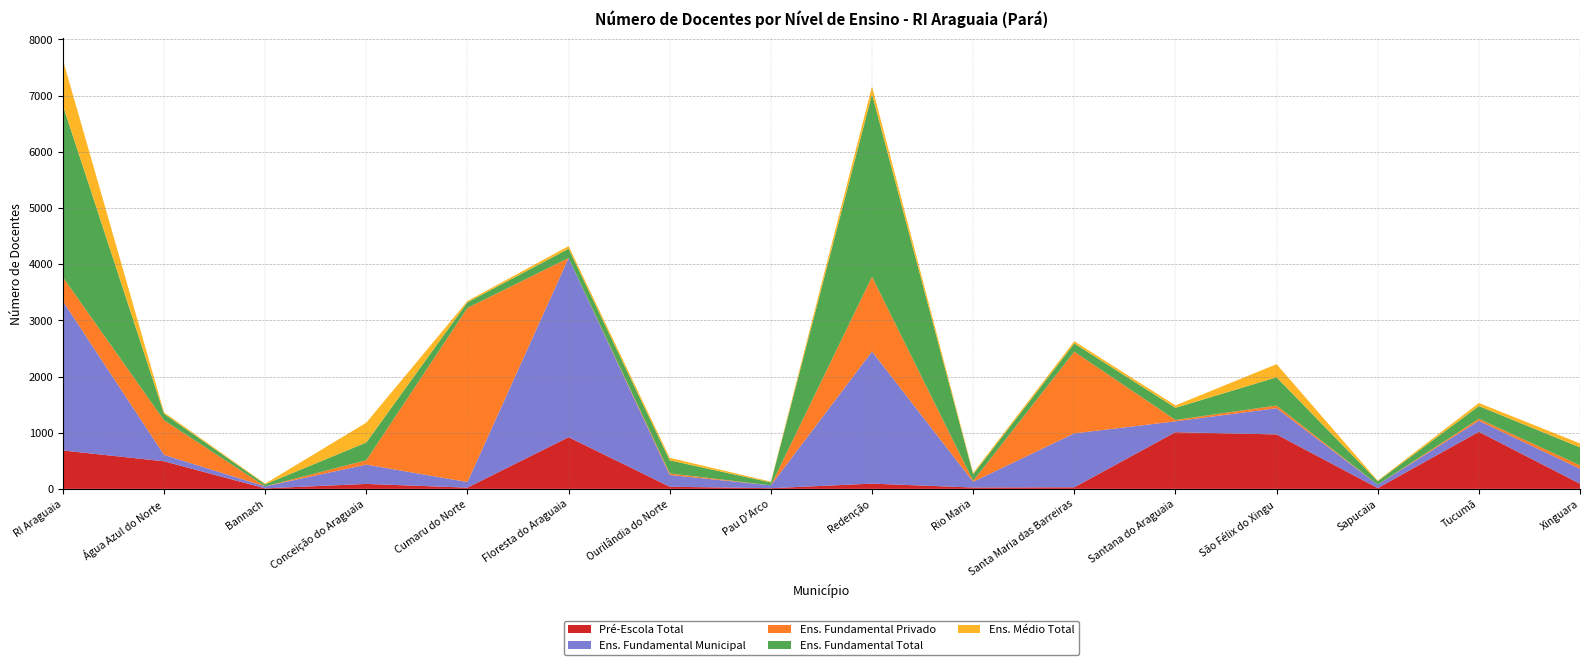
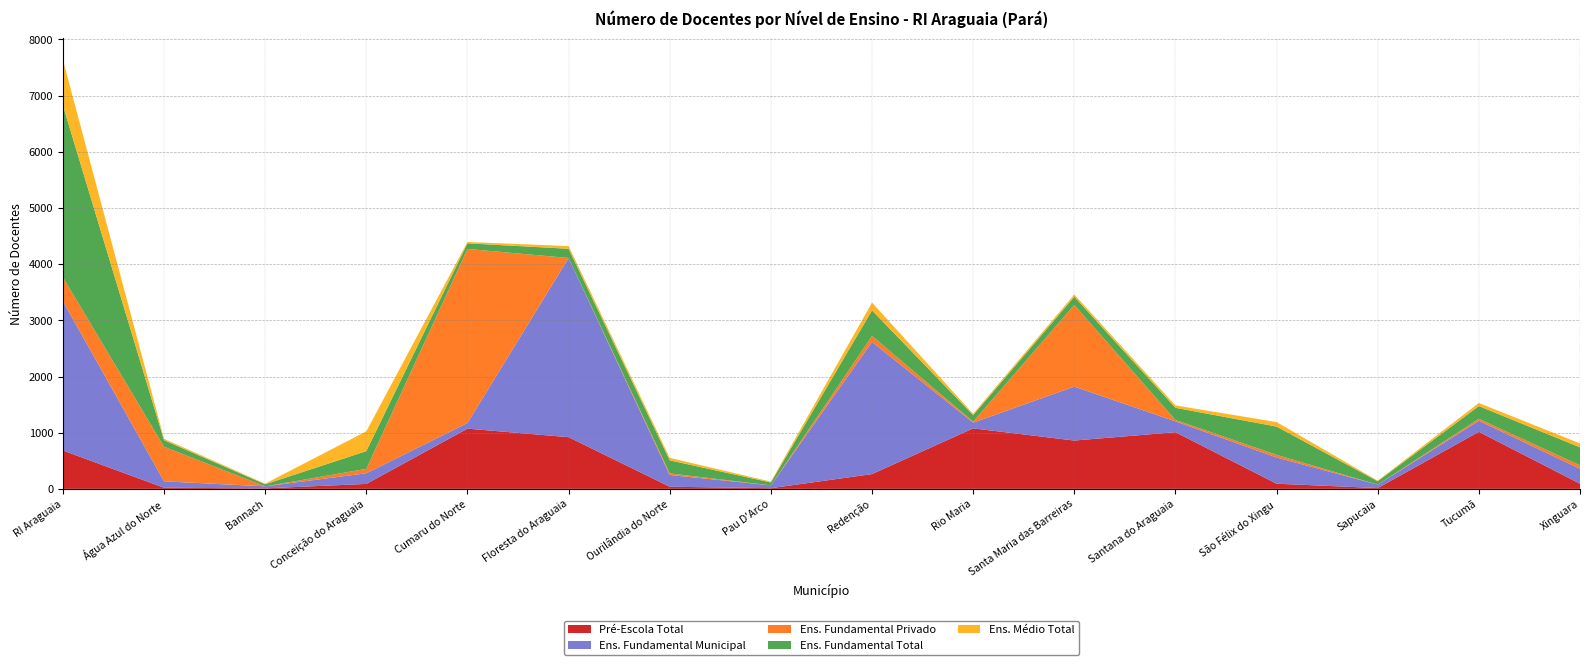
Pré-Escola Total, Água Azul do Norte: 500 -> 0
Ens. Fundamental Municipal, Conceição do Araguaia: 300 -> 200
Pré-Escola Total, Cumaru do Norte: 0 -> 1100
Pré-Escola Total, Redenção: 100 -> 300
Ens. Fundamental Privado, Redenção: 1300 -> 100
Ens. Fundamental Total, Redenção: 3200 -> 500
Pré-Escola Total, Rio Maria: 0 -> 1100
Pré-Escola Total, Santa Maria das Barreiras: 0 -> 900
Pré-Escola Total, São Félix do Xingu: 1000 -> 100
Ens. Médio Total, São Félix do Xingu: 200 -> 100
